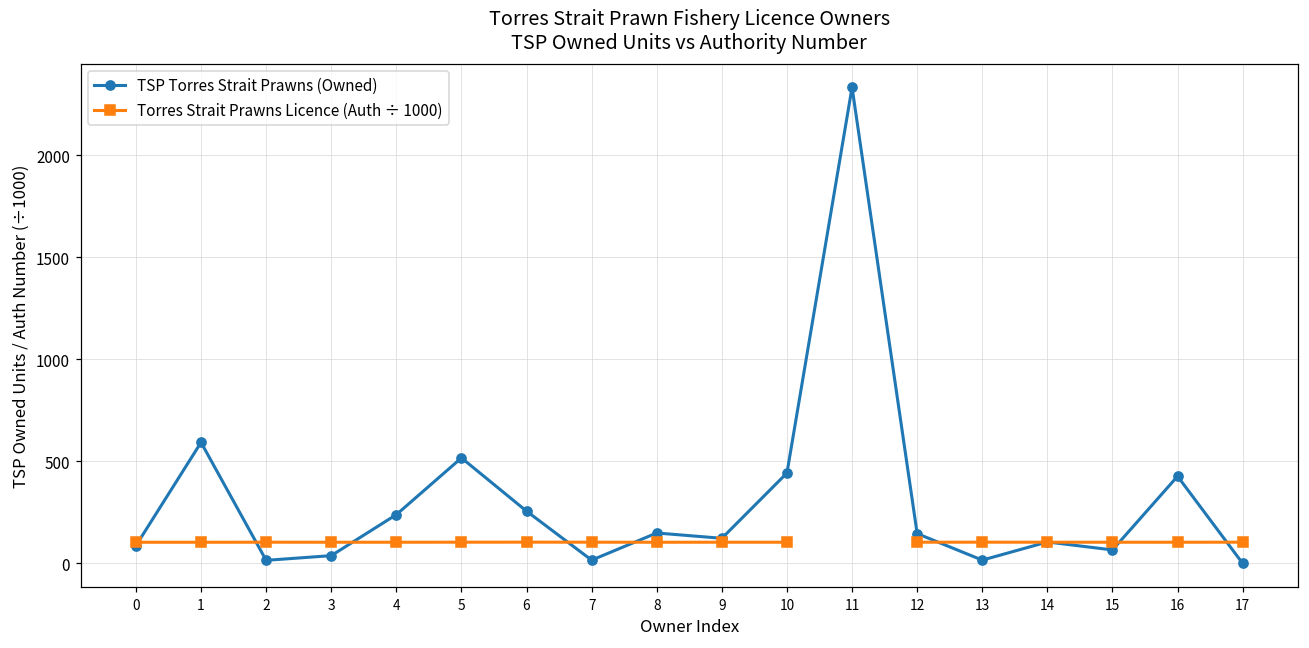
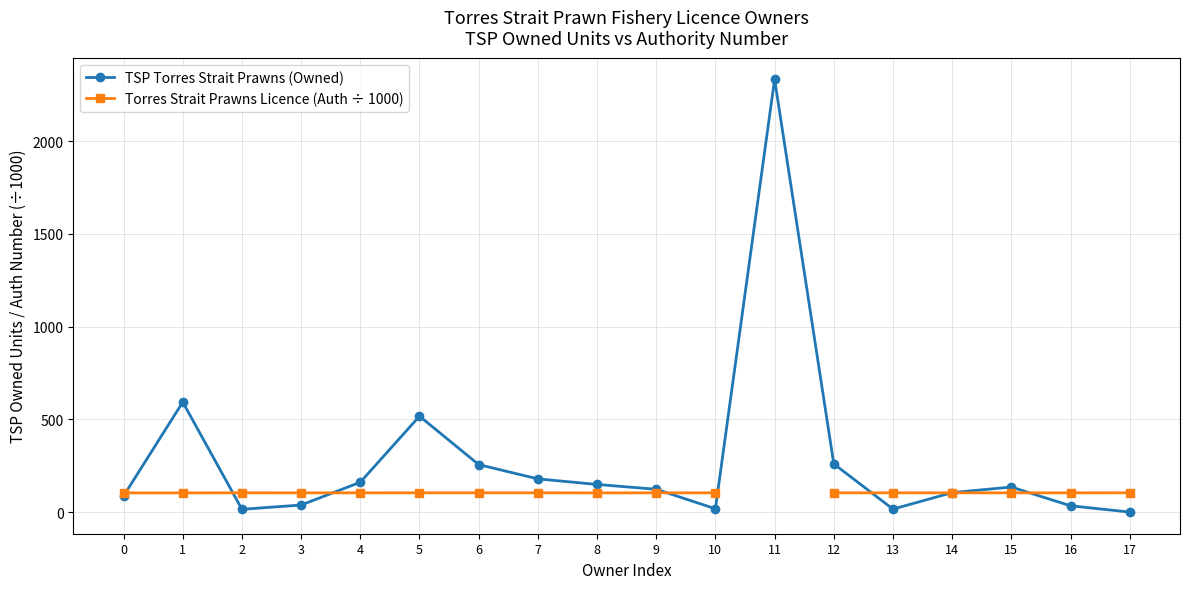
TSP Torres Strait Prawns (Owned), 4: 240 -> 160
TSP Torres Strait Prawns (Owned), 7: 20 -> 180
TSP Torres Strait Prawns (Owned), 10: 440 -> 20
TSP Torres Strait Prawns (Owned), 12: 150 -> 260
TSP Torres Strait Prawns (Owned), 15: 70 -> 140
TSP Torres Strait Prawns (Owned), 16: 430 -> 30
